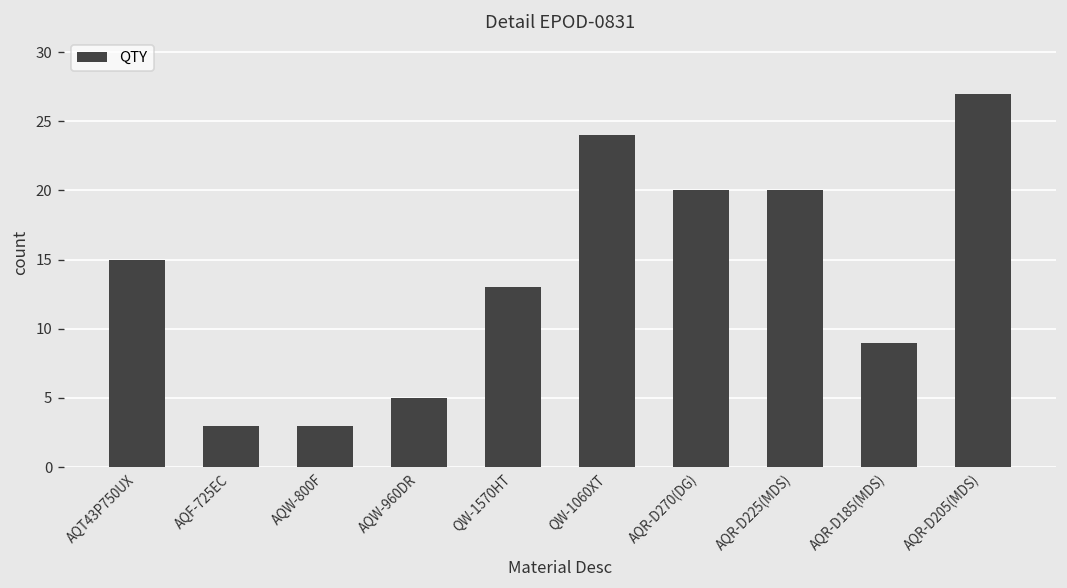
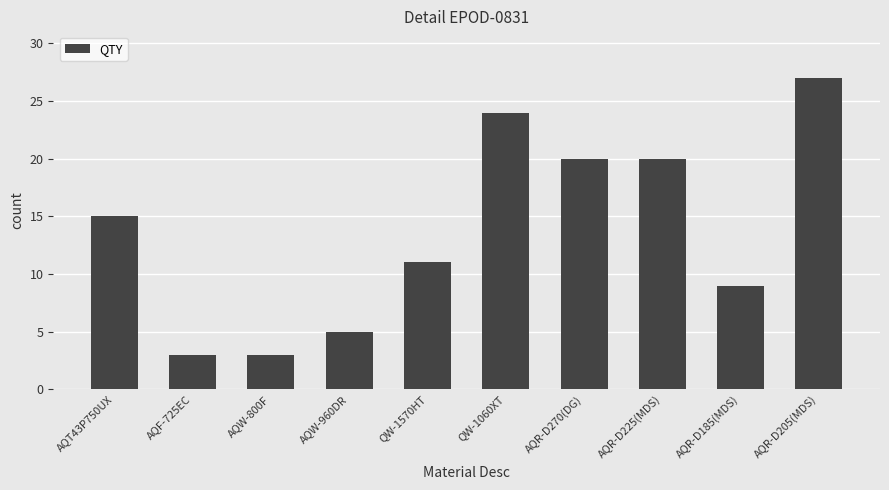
QW-1570HT: 13 -> 11
